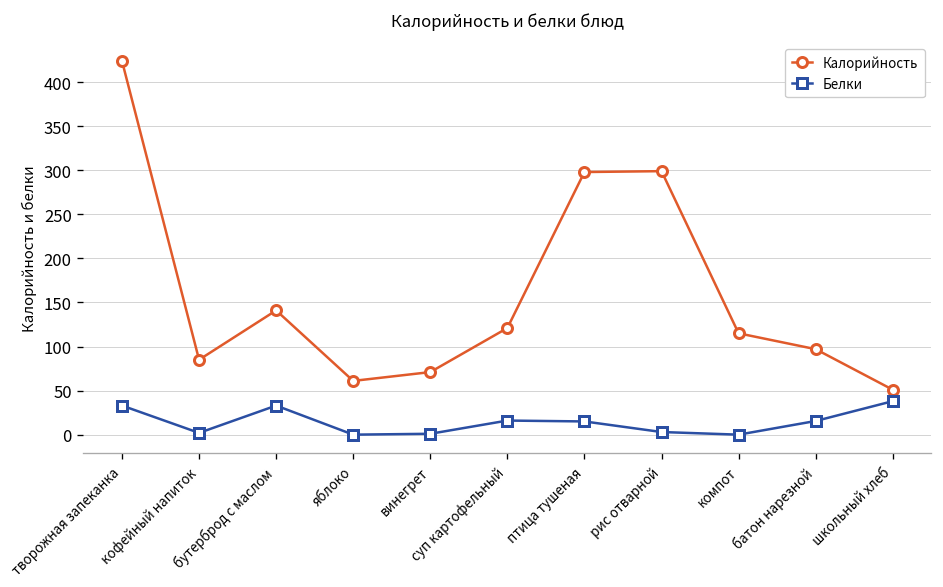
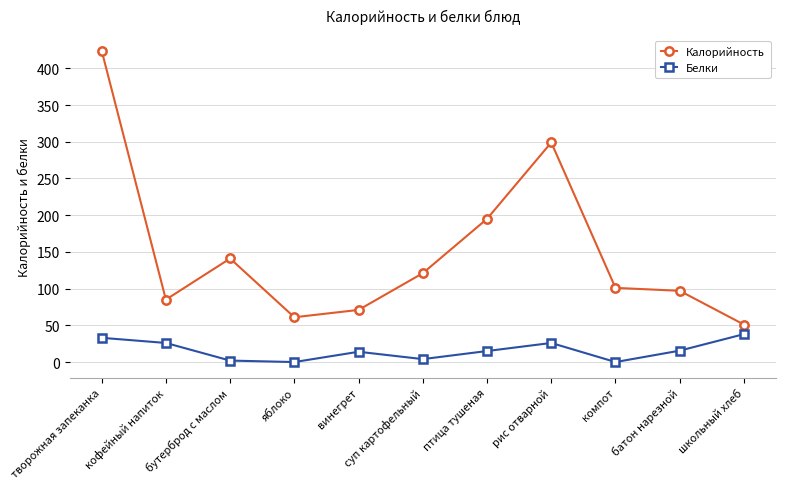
Белки, кофейный напиток: 0 -> 30
Белки, бутерброд с маслом: 30 -> 0
Белки, винегрет: 0 -> 10
Белки, суп картофельный: 20 -> 0
Калорийность, птица тушеная: 300 -> 200
Белки, рис отварной: 0 -> 30
Калорийность, компот: 120 -> 100
